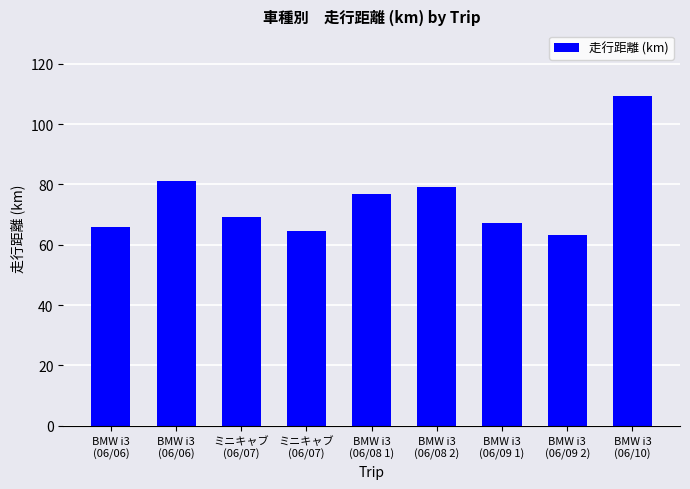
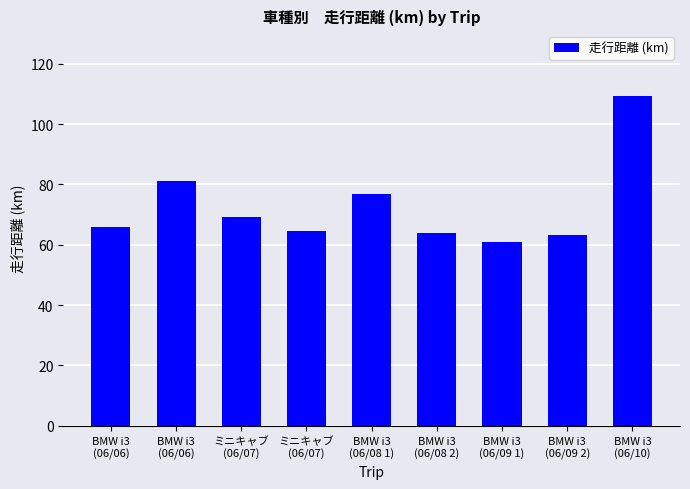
BMW i3 (06/08 2): 79 -> 64
BMW i3 (06/09 1): 67 -> 61
